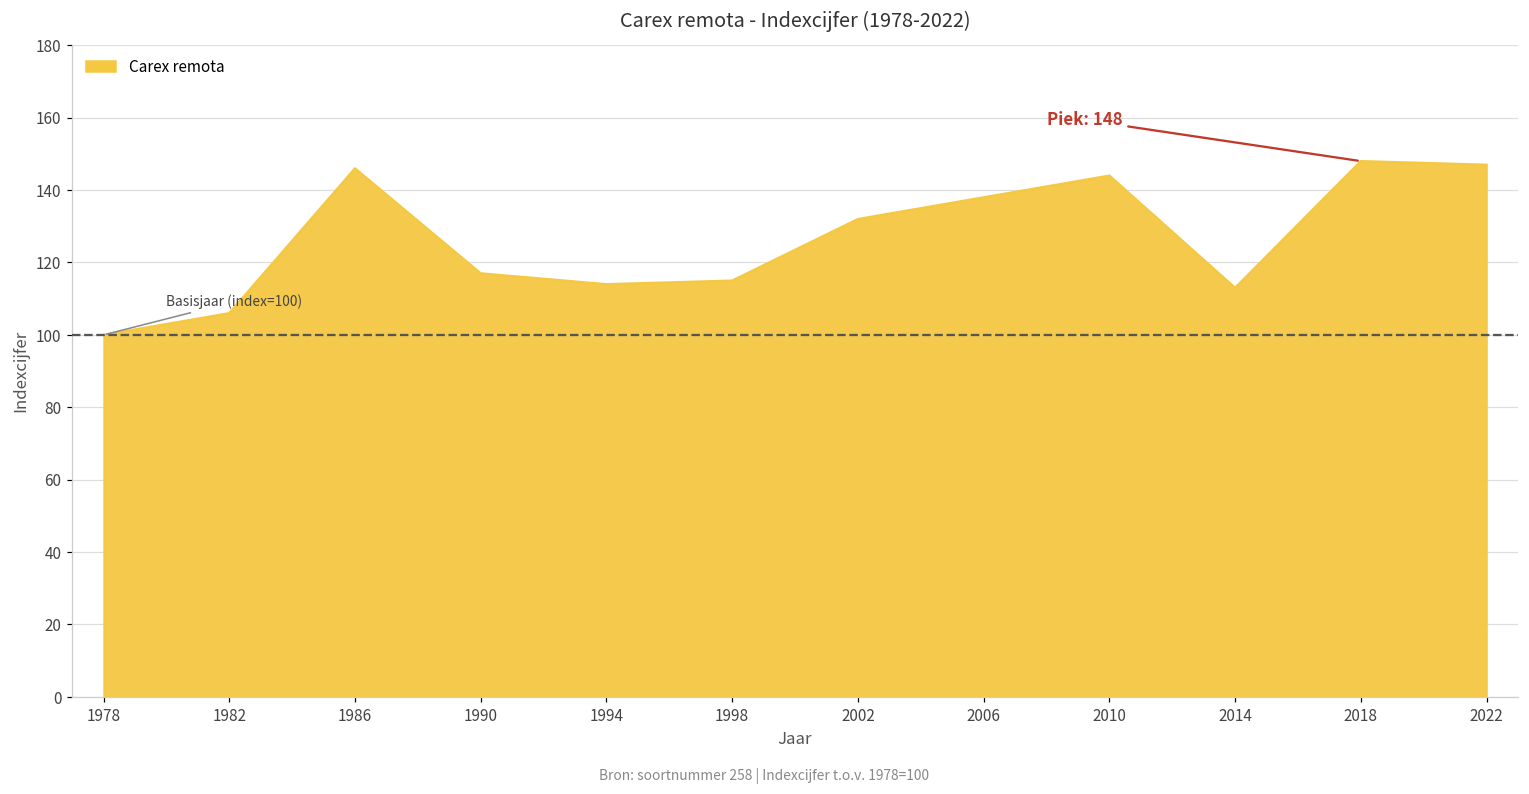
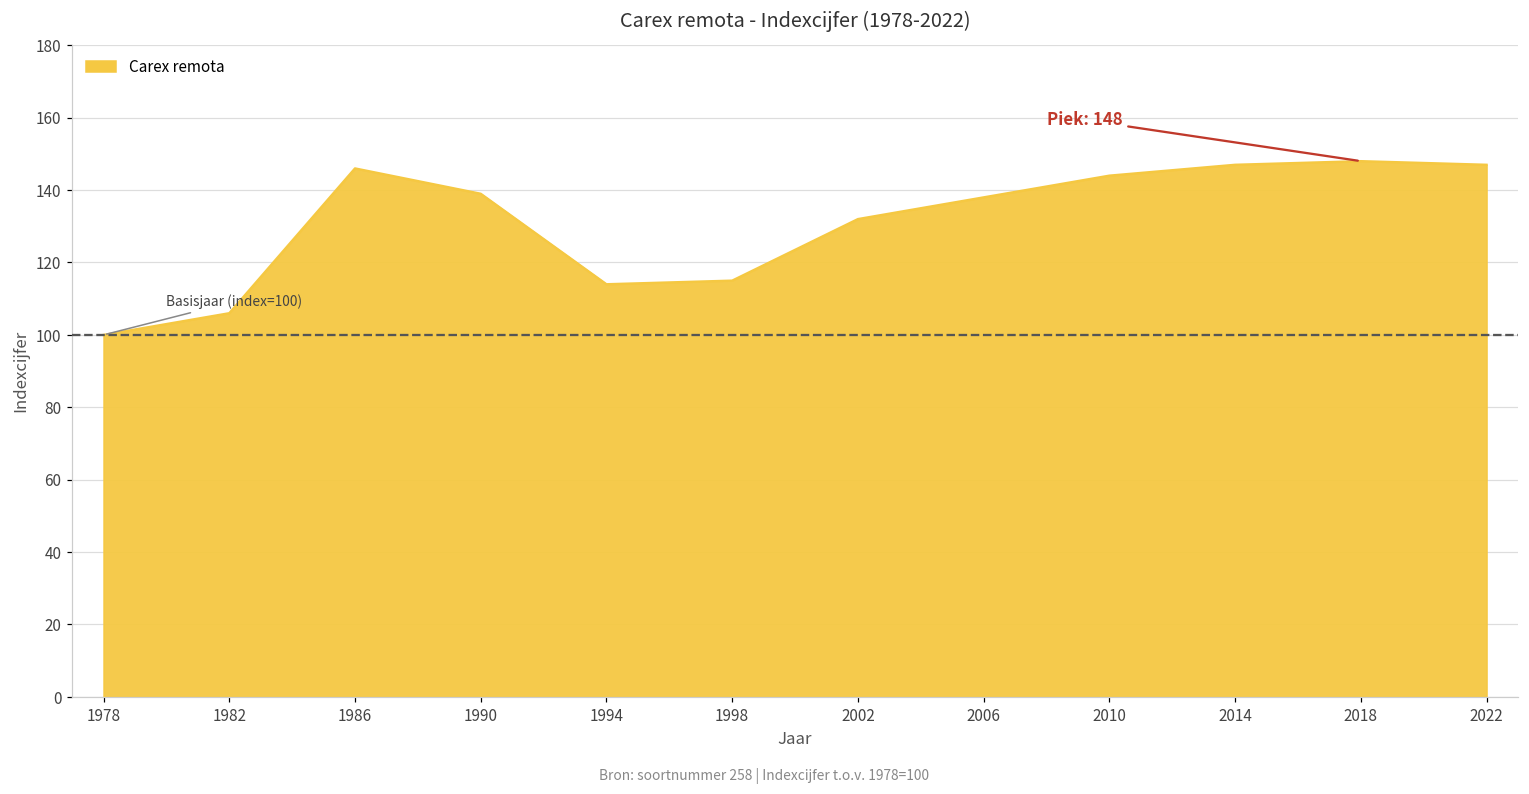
1990: 117 -> 139
2014: 113 -> 147
